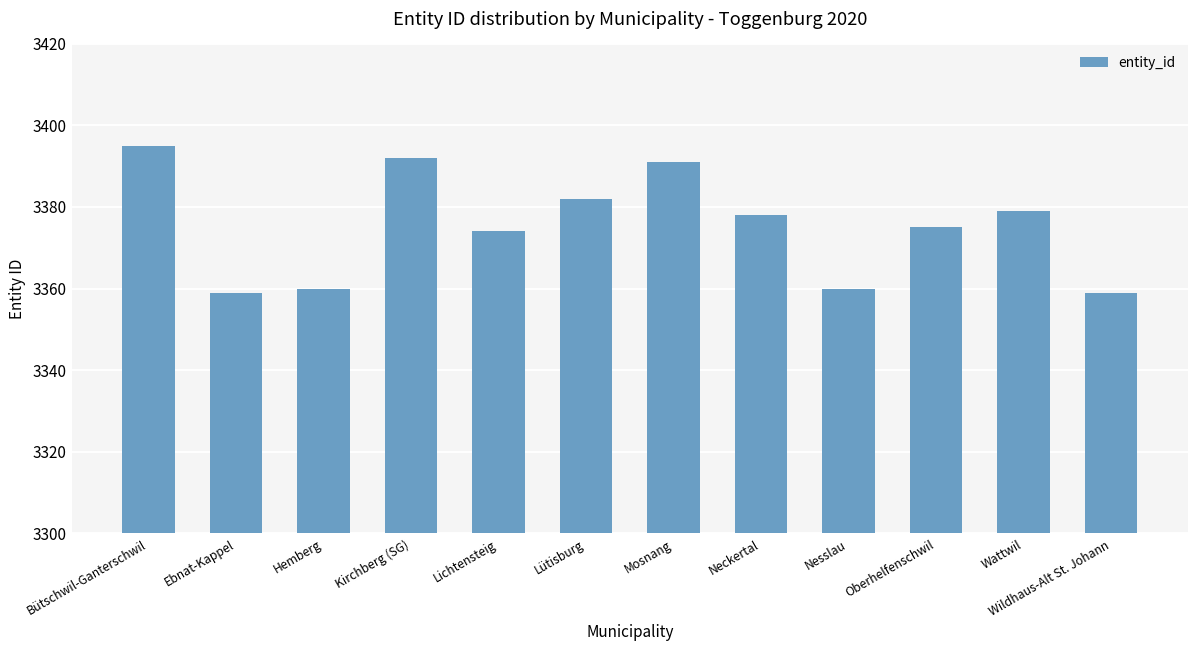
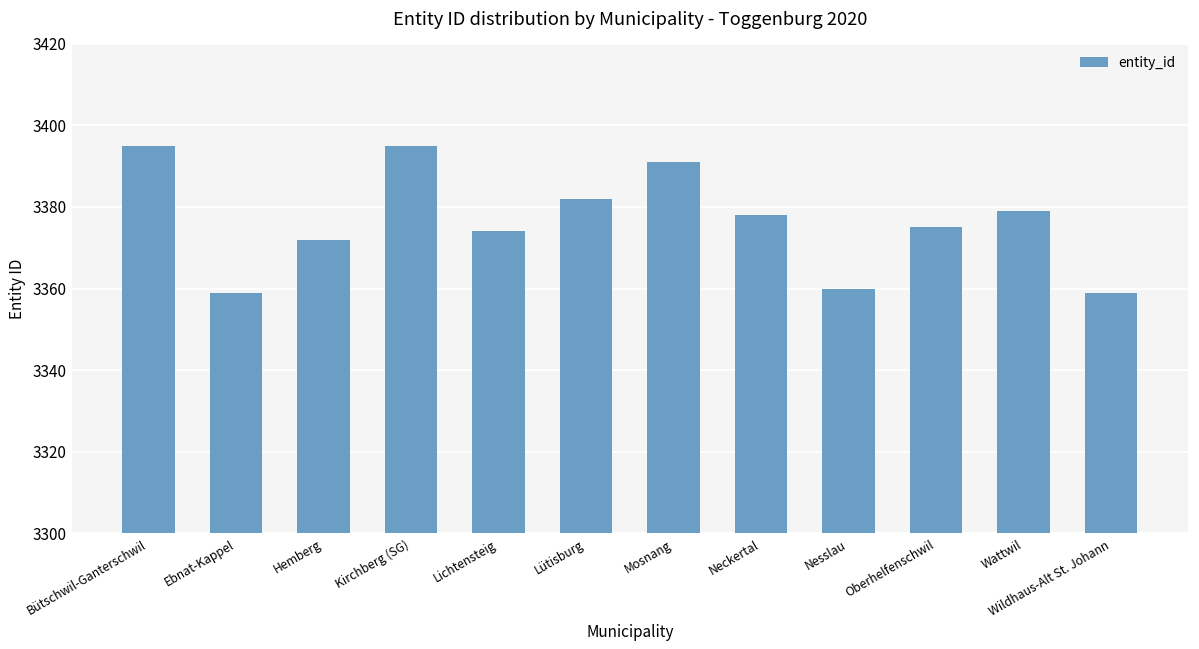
Hemberg: 3360 -> 3372
Kirchberg (SG): 3392 -> 3395
